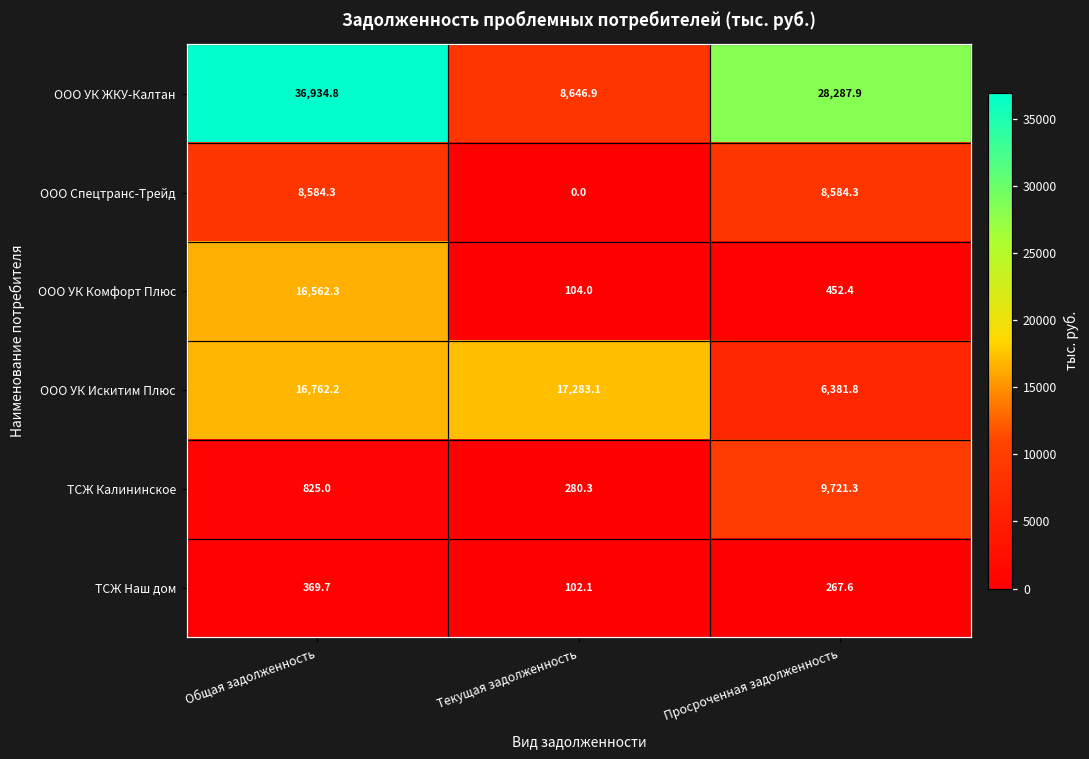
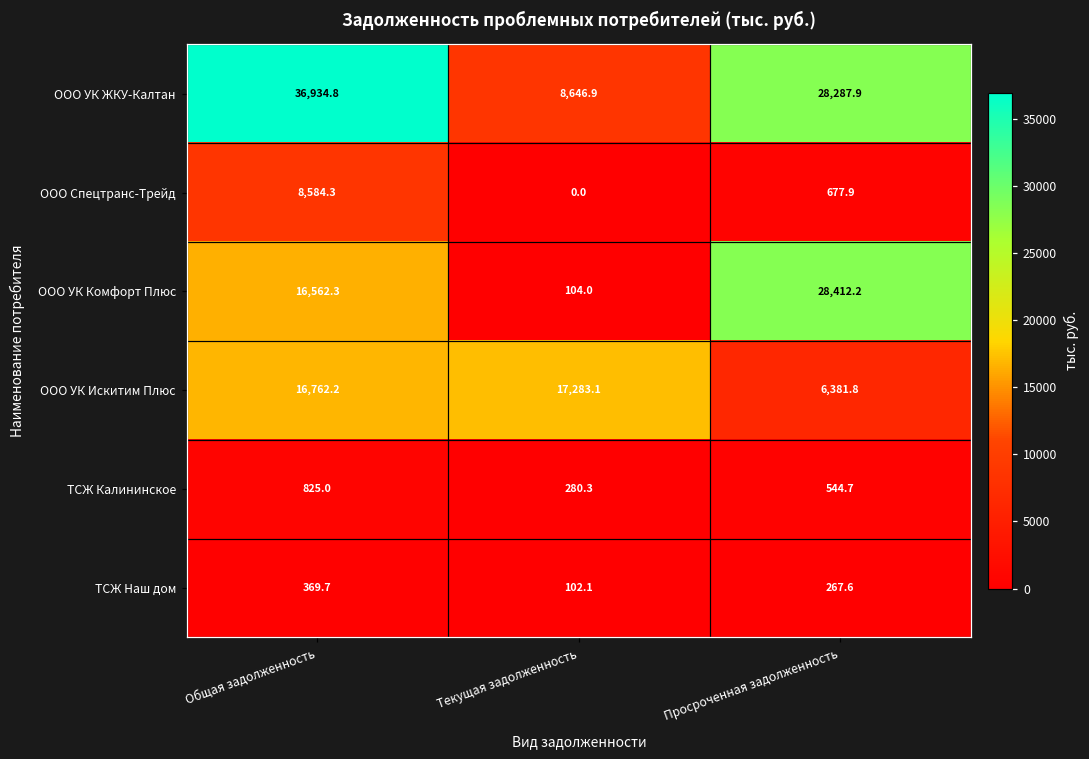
ООО Спецтранс-Трейд, Просроченная задолженность: 8,584.3 -> 677.9
ООО УК Комфорт Плюс, Просроченная задолженность: 452.4 -> 28,412.2
ТСЖ Калининское, Просроченная задолженность: 9,721.3 -> 544.7
